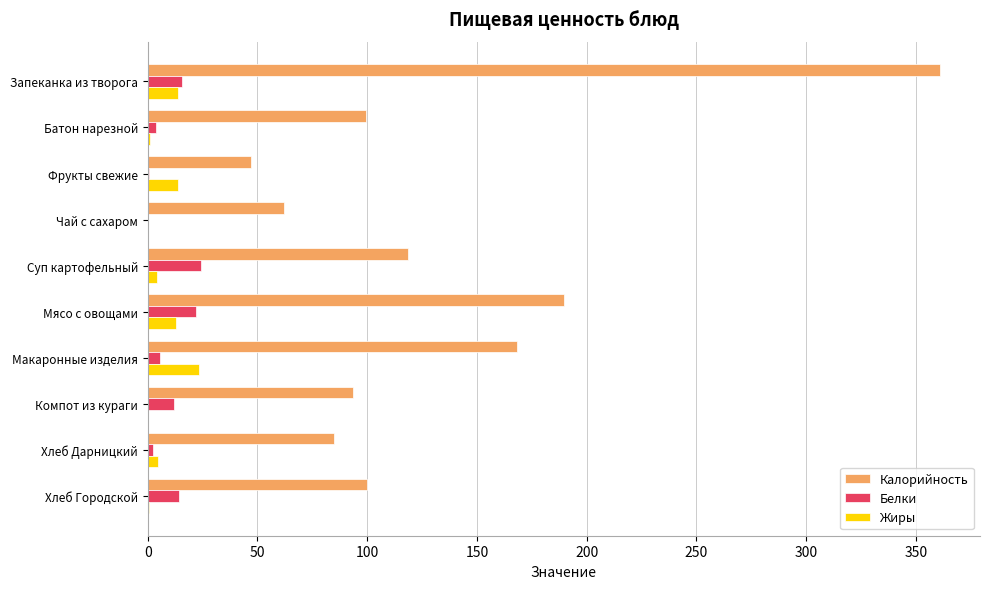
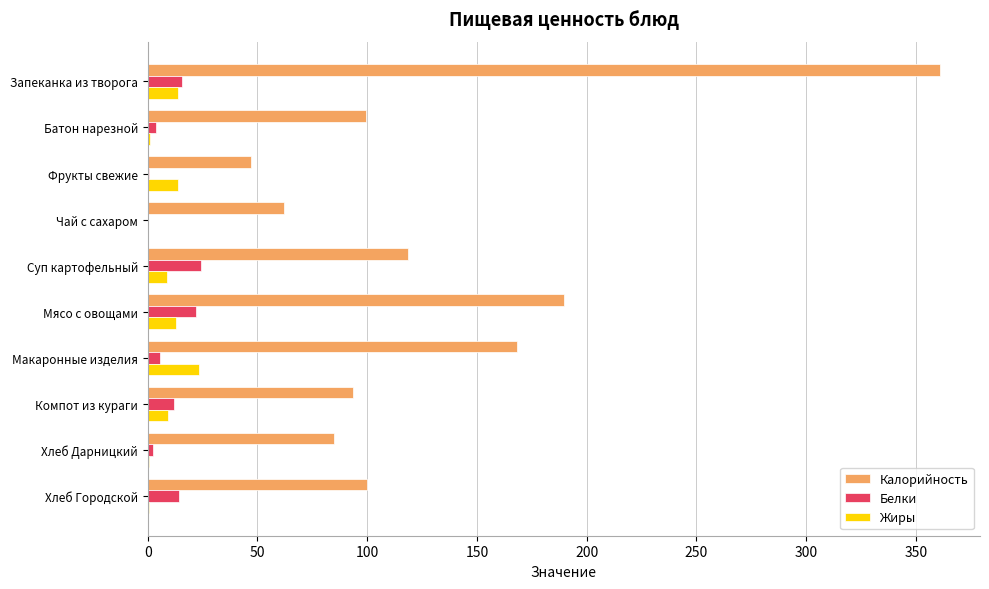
Жиры, Суп картофельный: 4 -> 9
Жиры, Компот из кураги: 0 -> 9
Жиры, Хлеб Дарницкий: 5 -> 0
